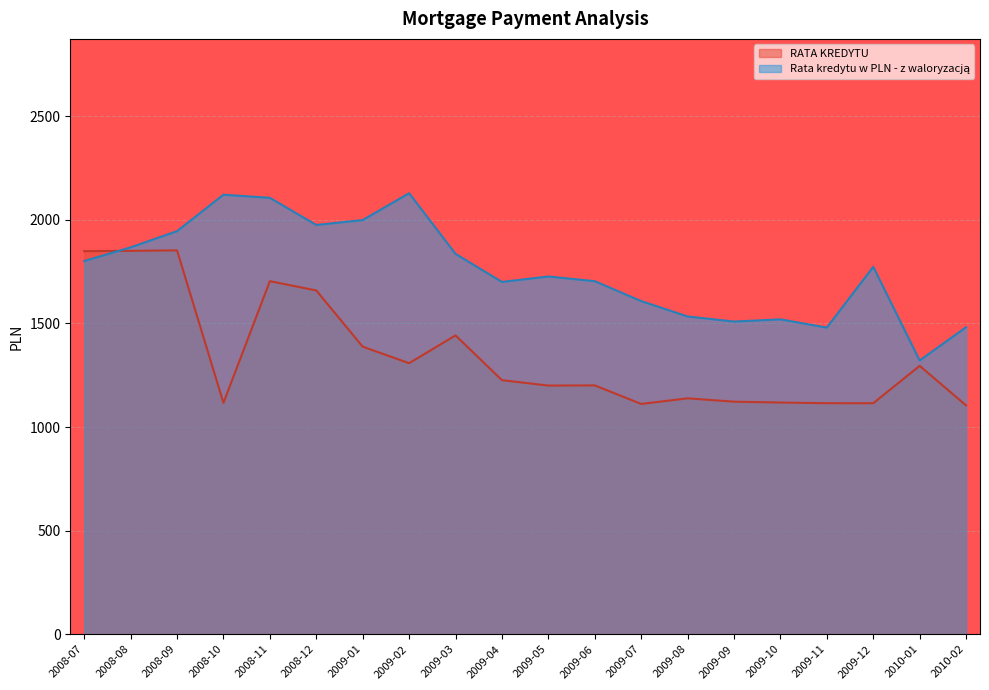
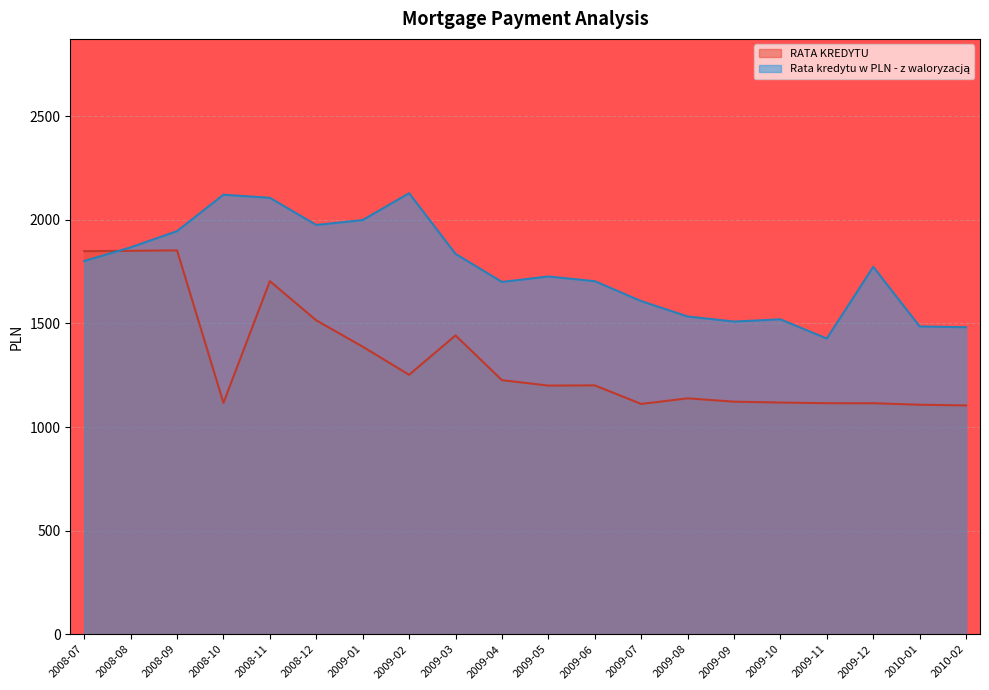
RATA KREDYTU, 2008-12: 1660 -> 1510
RATA KREDYTU, 2009-02: 1310 -> 1250
Rata kredytu w PLN - z waloryzacją, 2009-11: 1480 -> 1430
RATA KREDYTU, 2010-01: 1300 -> 1110
Rata kredytu w PLN - z waloryzacją, 2010-01: 1320 -> 1490
